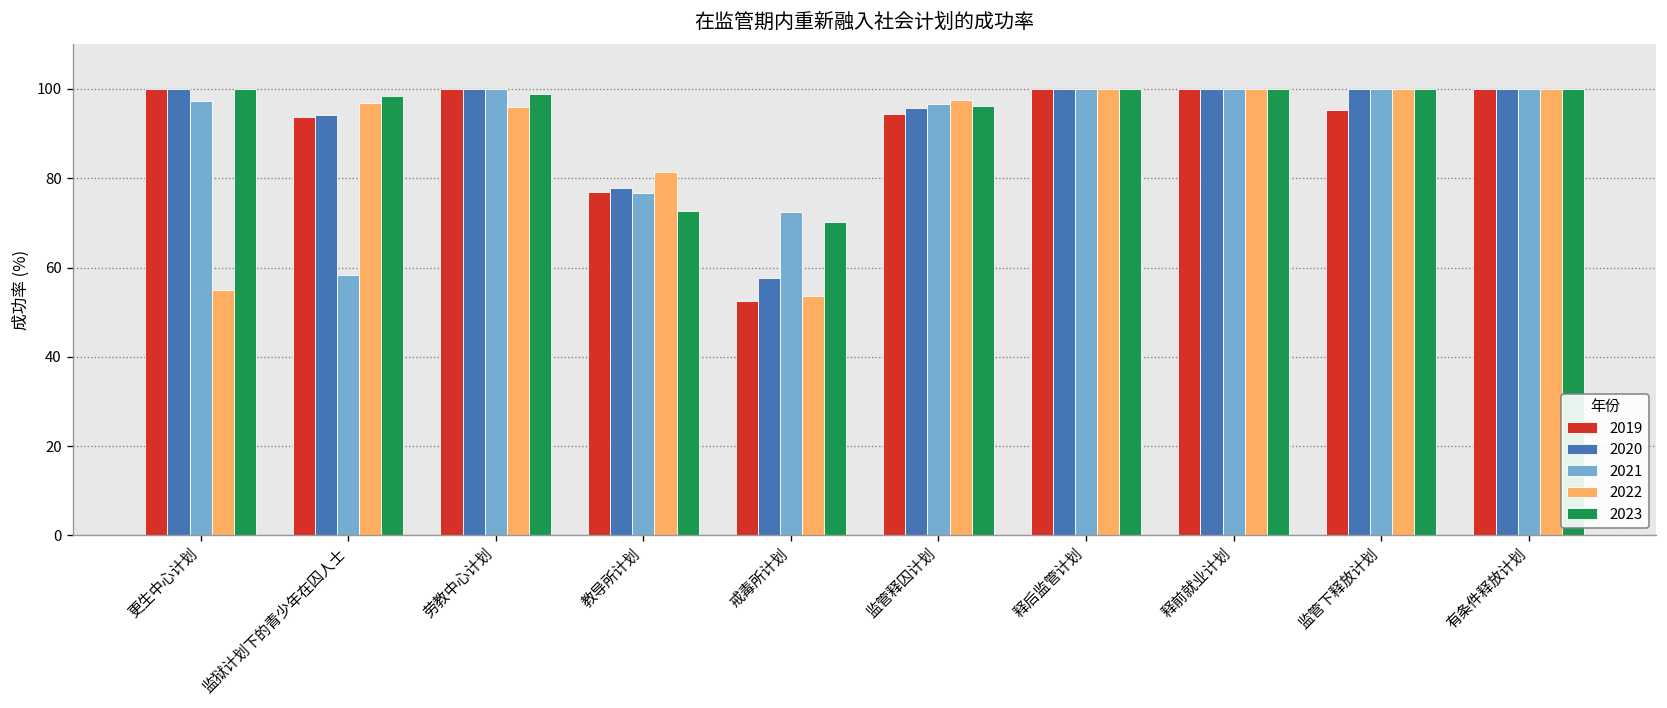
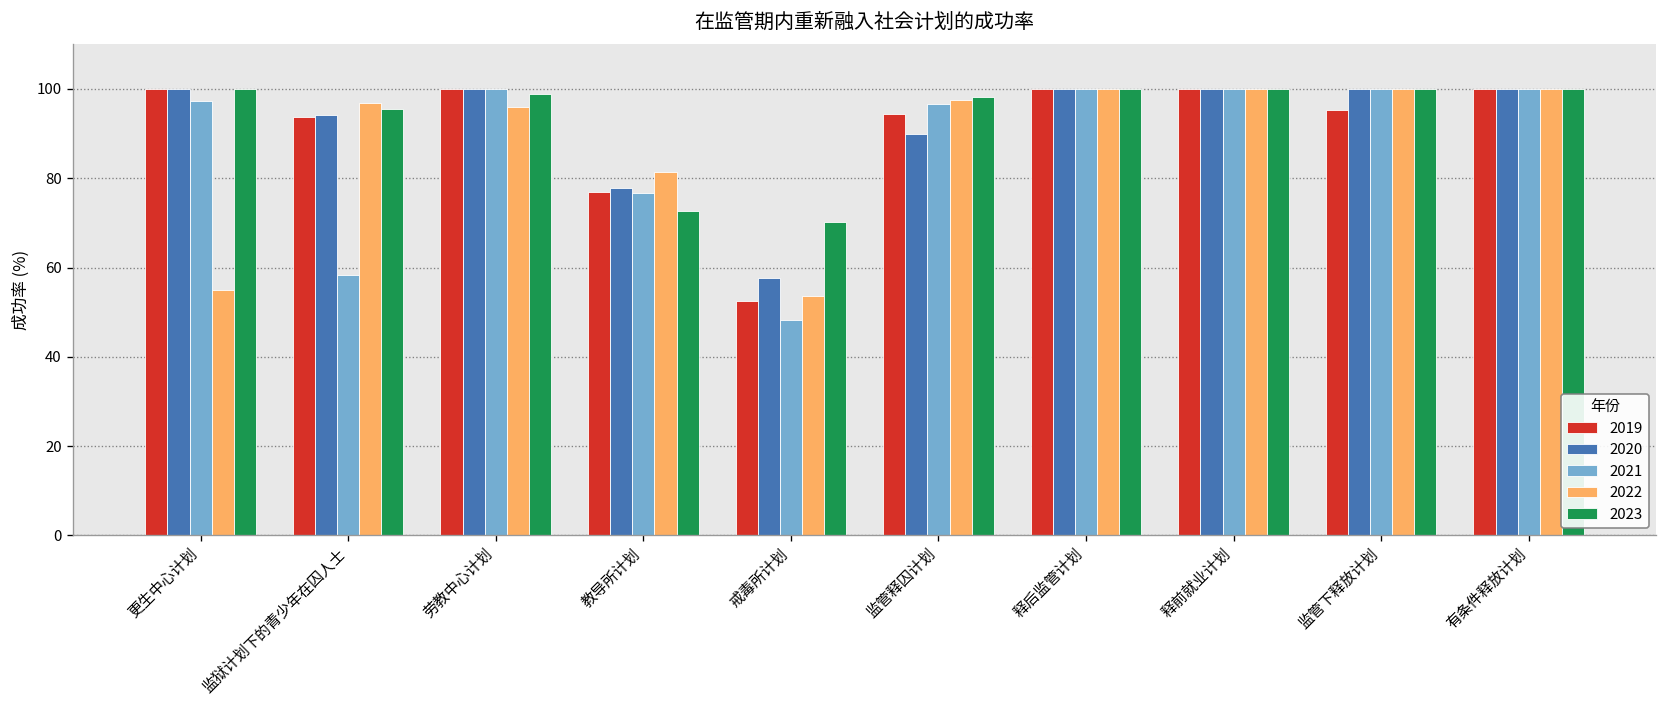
2023, 监狱计划下的青少年在囚人士: 98 -> 96
2021, 戒毒所计划: 72 -> 48
2020, 监管释囚计划: 96 -> 90
2023, 监管释囚计划: 96 -> 98
